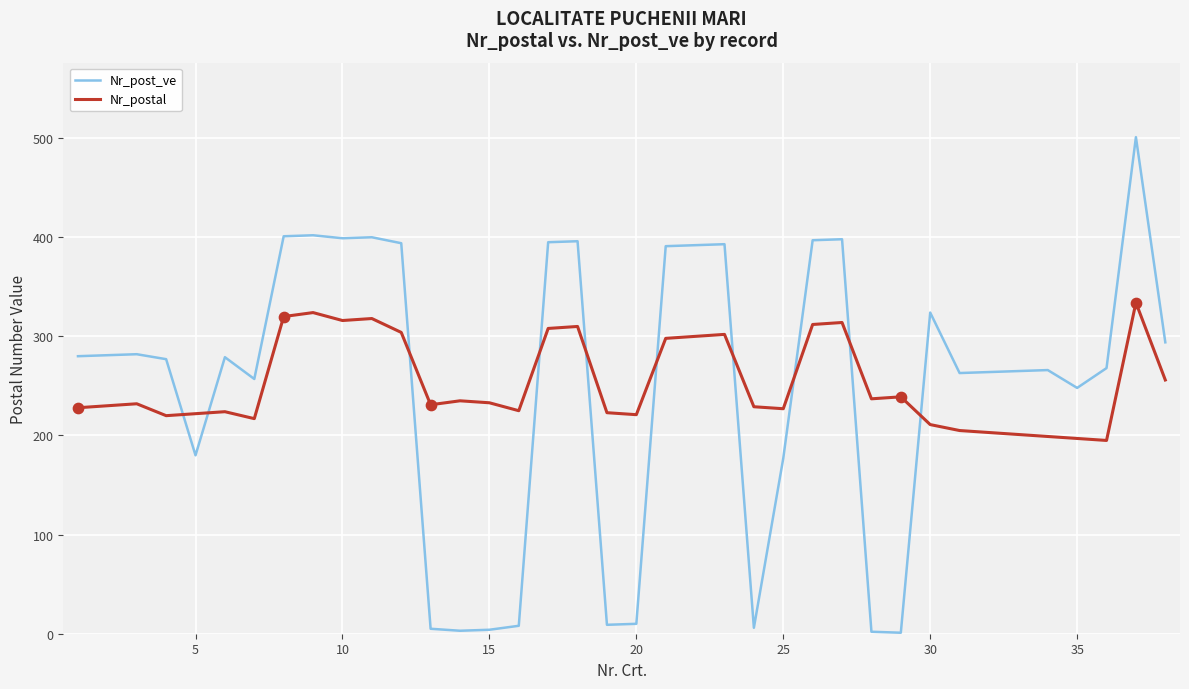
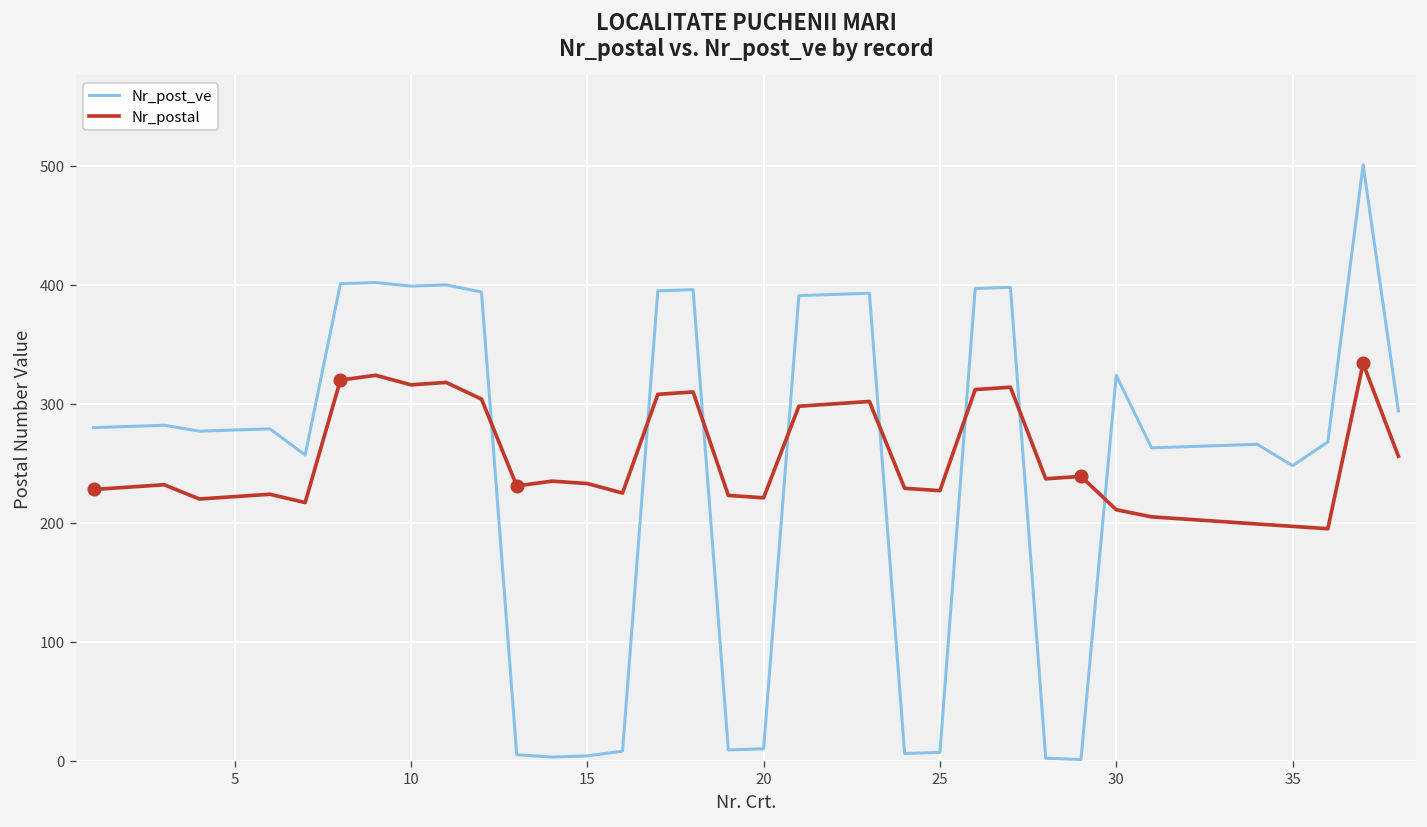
Nr_post_ve, 5: 180 -> 280
Nr_post_ve, 25: 180 -> 10
